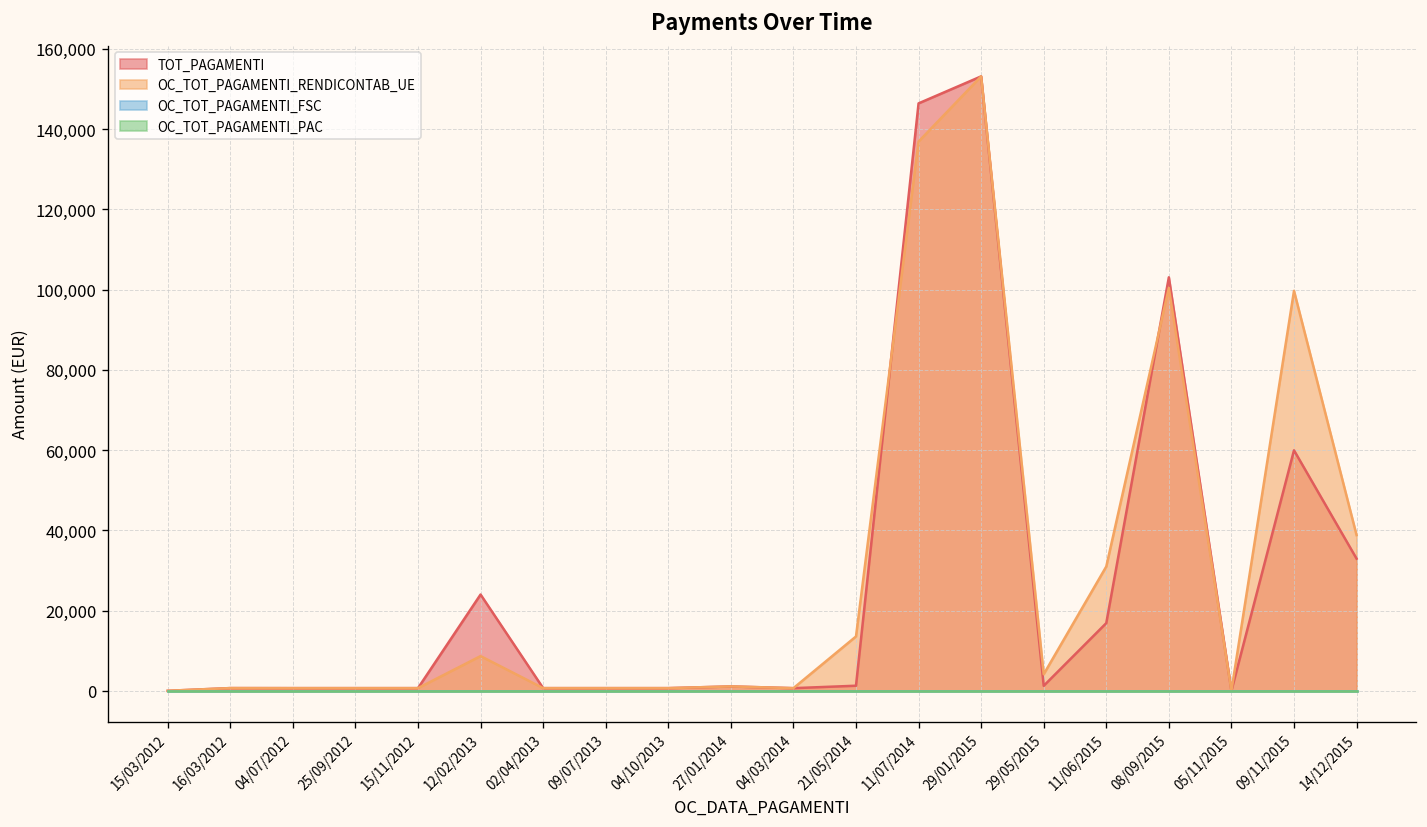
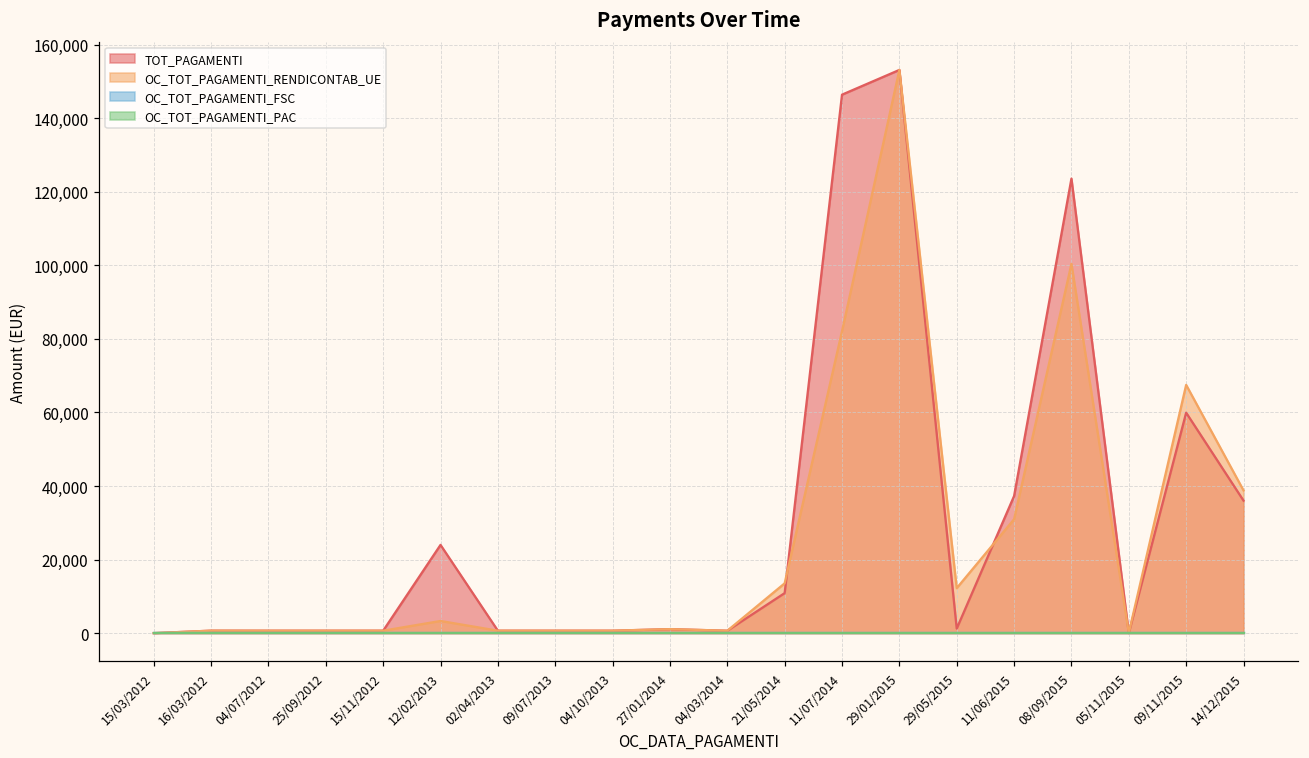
OC_TOT_PAGAMENTI_RENDICONTAB_UE, 12/02/2013: 9,000 -> 3,000
TOT_PAGAMENTI, 21/05/2014: 1,000 -> 11,000
OC_TOT_PAGAMENTI_RENDICONTAB_UE, 11/07/2014: 137,000 -> 82,000
OC_TOT_PAGAMENTI_RENDICONTAB_UE, 29/05/2015: 4,000 -> 12,000
TOT_PAGAMENTI, 11/06/2015: 17,000 -> 37,000
TOT_PAGAMENTI, 08/09/2015: 103,000 -> 124,000
OC_TOT_PAGAMENTI_RENDICONTAB_UE, 09/11/2015: 100,000 -> 67,000
TOT_PAGAMENTI, 14/12/2015: 33,000 -> 36,000
